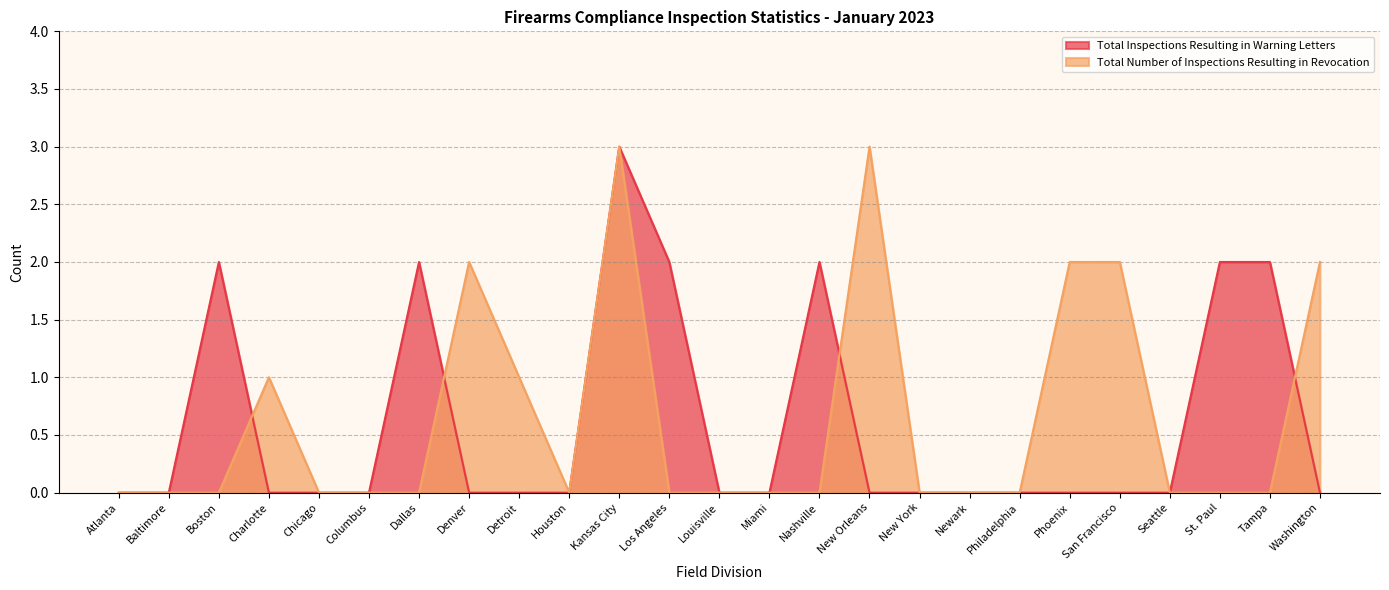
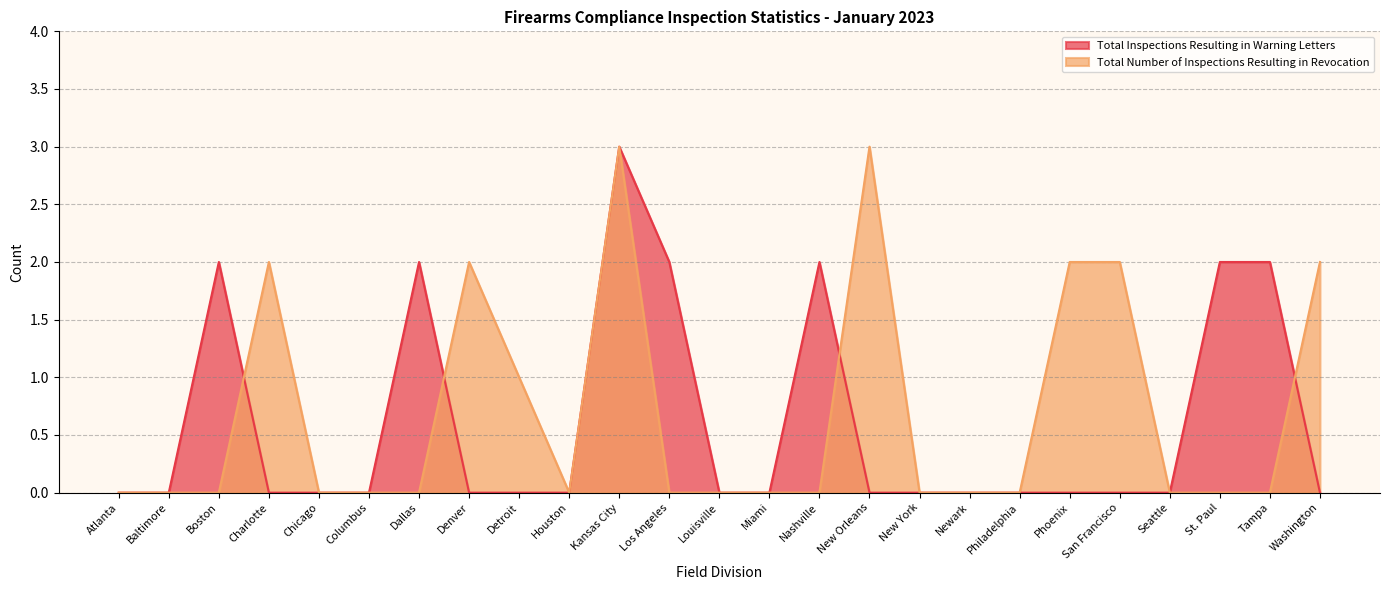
Total Number of Inspections Resulting in Revocation, Charlotte: 1 -> 2
